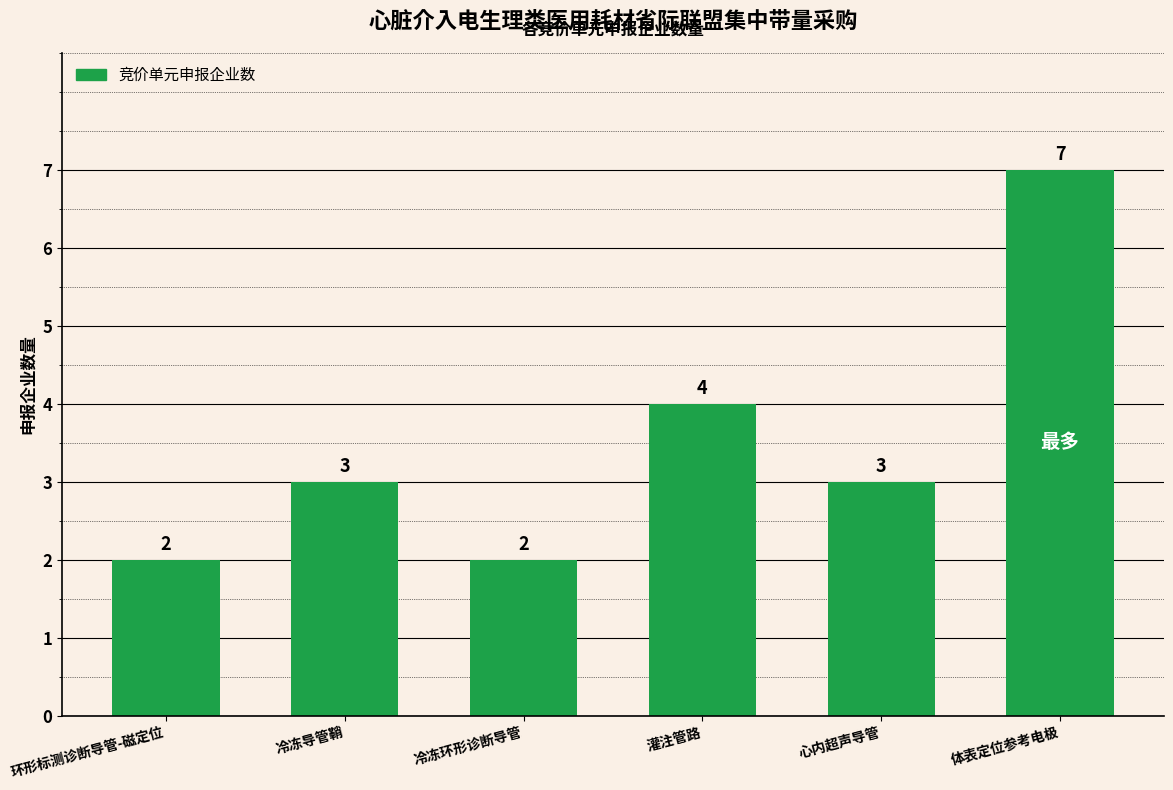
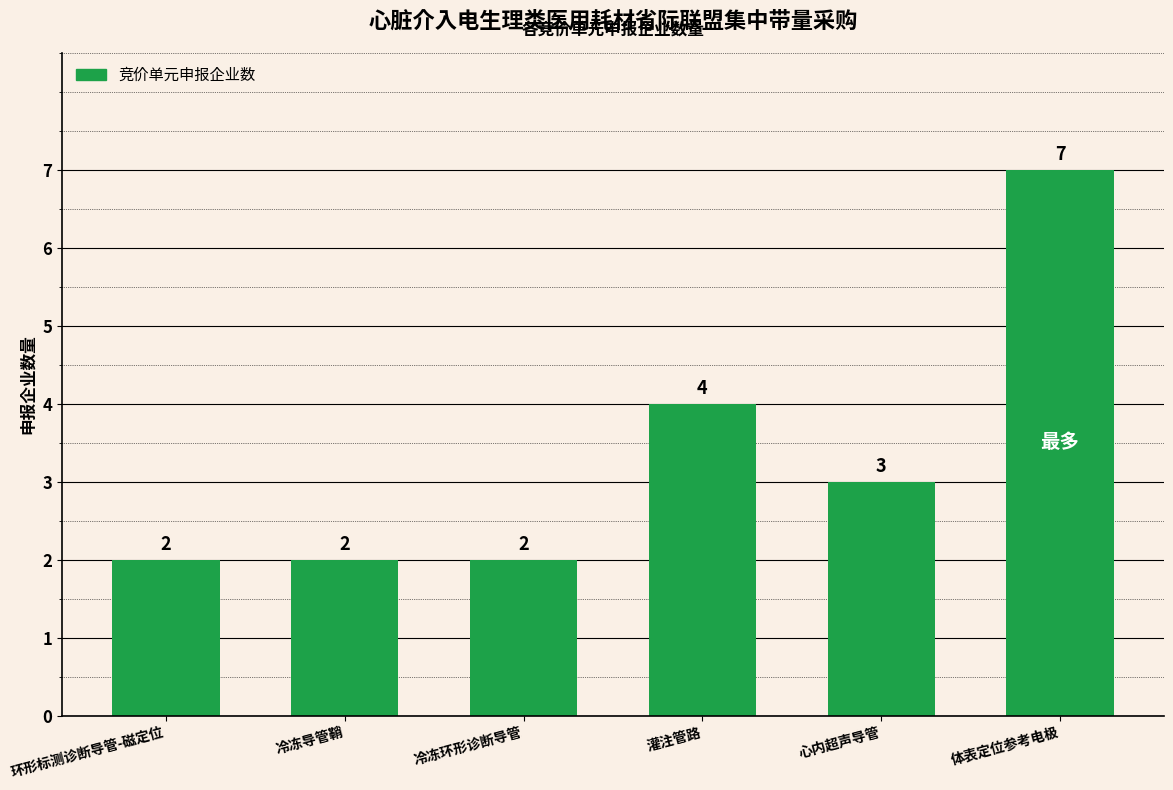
冷冻导管鞘: 3 -> 2
